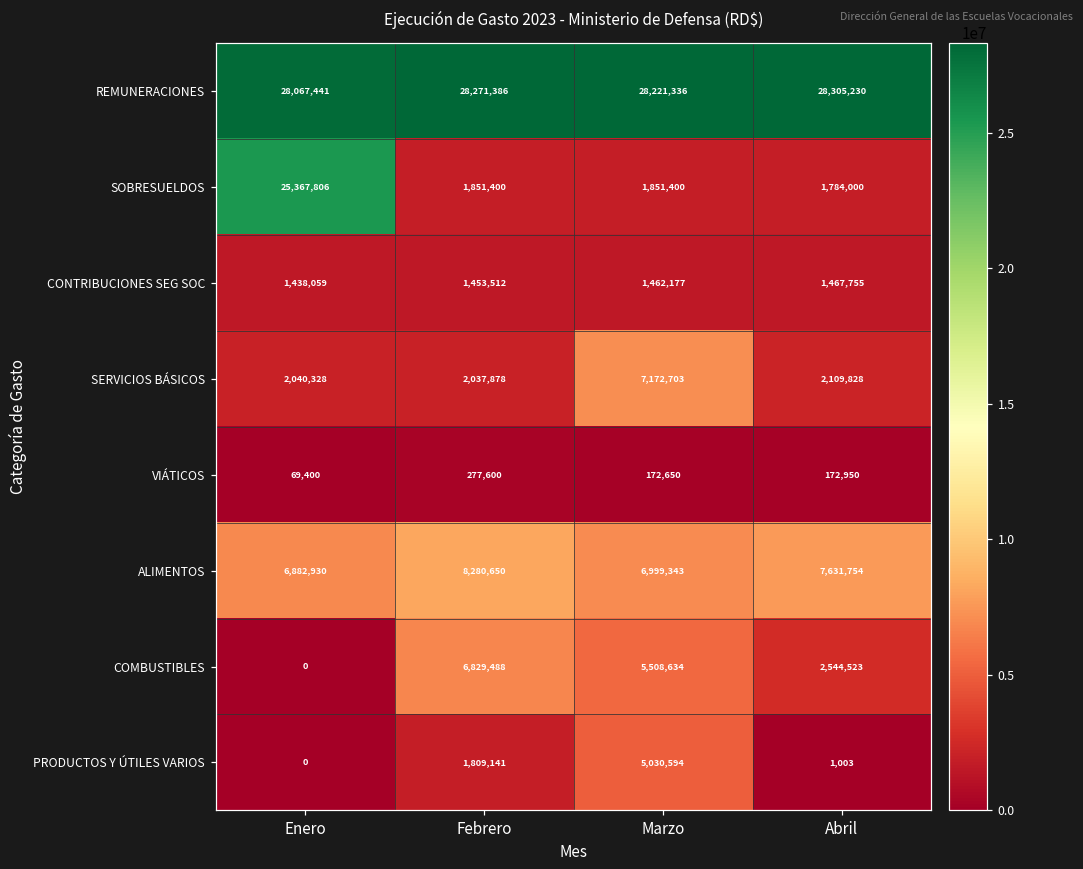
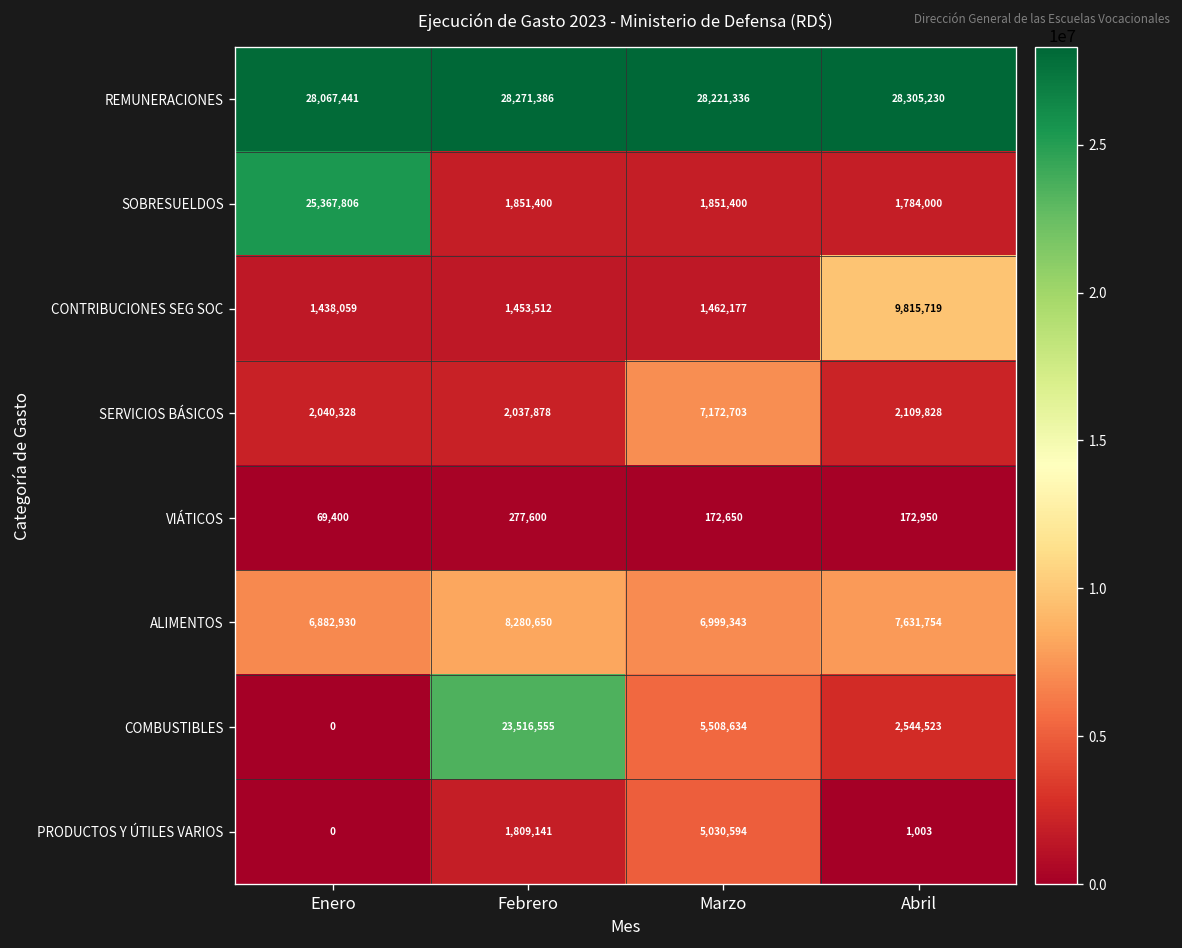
CONTRIBUCIONES SEG SOC, Abril: 1,467,755 -> 9,815,719
COMBUSTIBLES, Febrero: 6,829,488 -> 23,516,555
